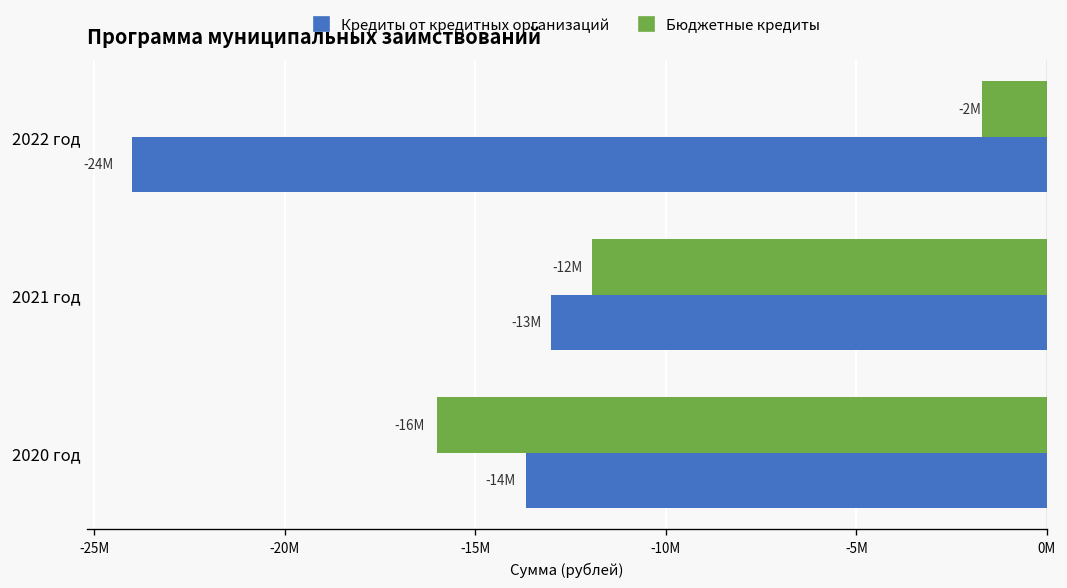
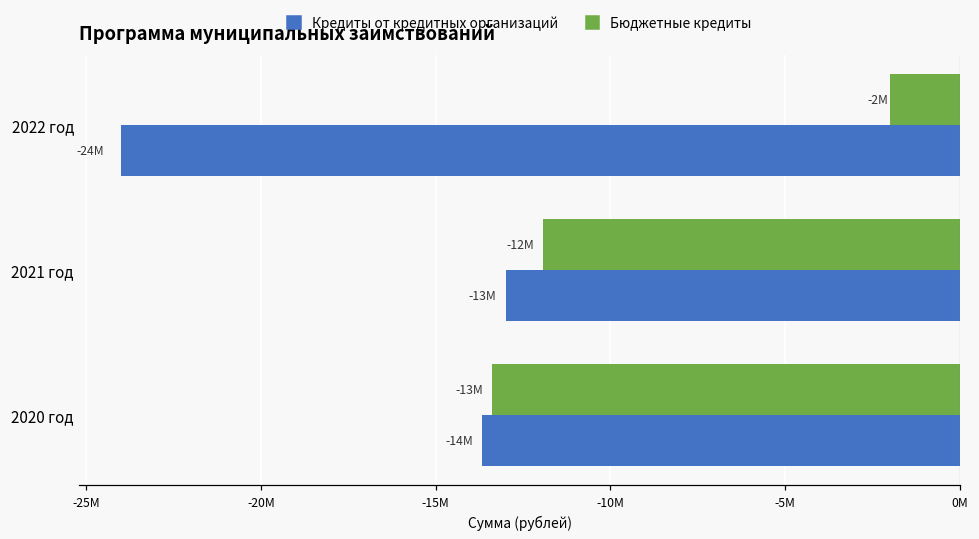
Бюджетные кредиты, 2022 год: -1700000 -> -2000000
Бюджетные кредиты, 2020 год: -16M -> -13M
